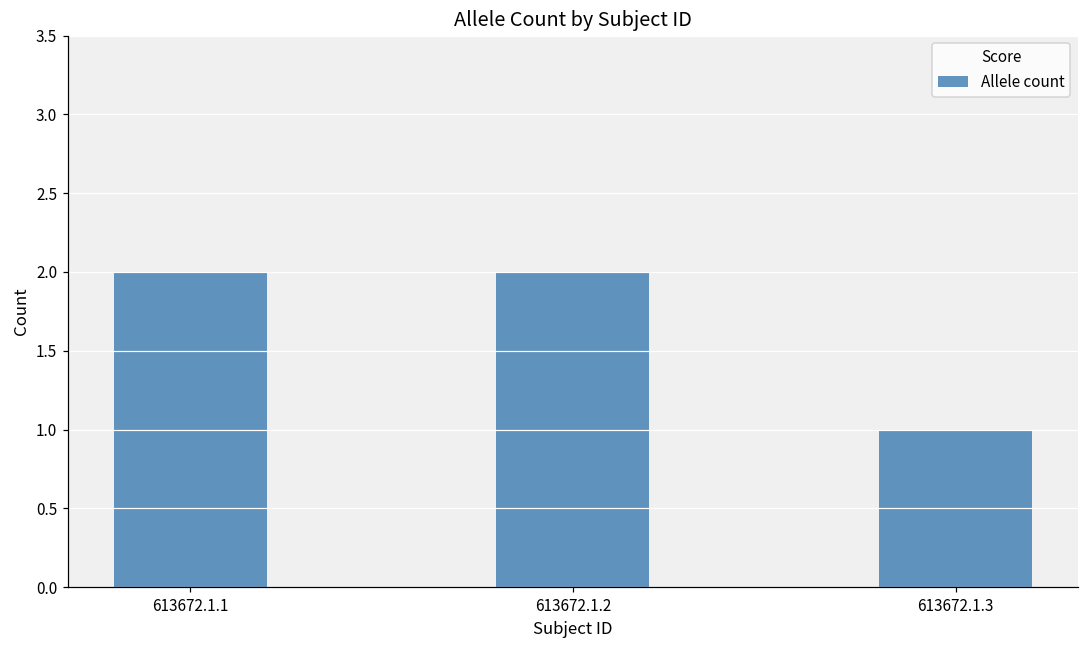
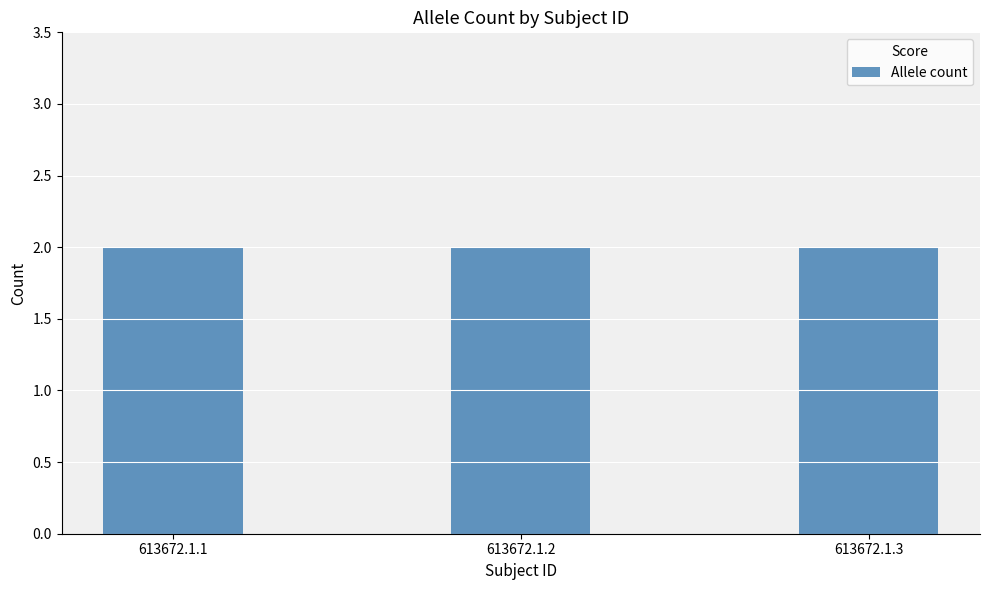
613672.1.3: 1 -> 2
